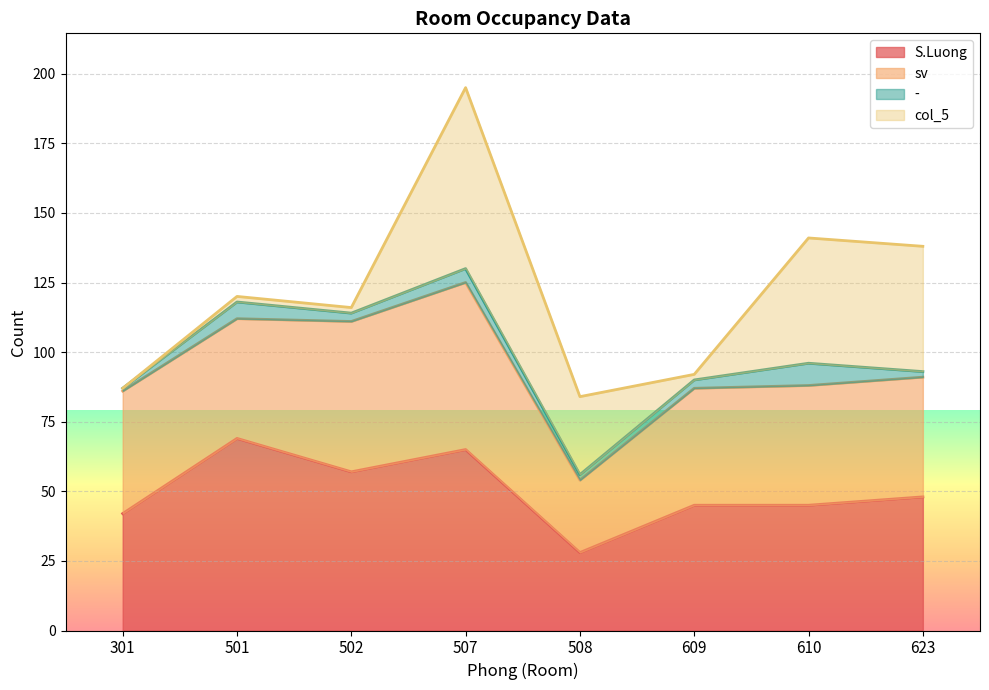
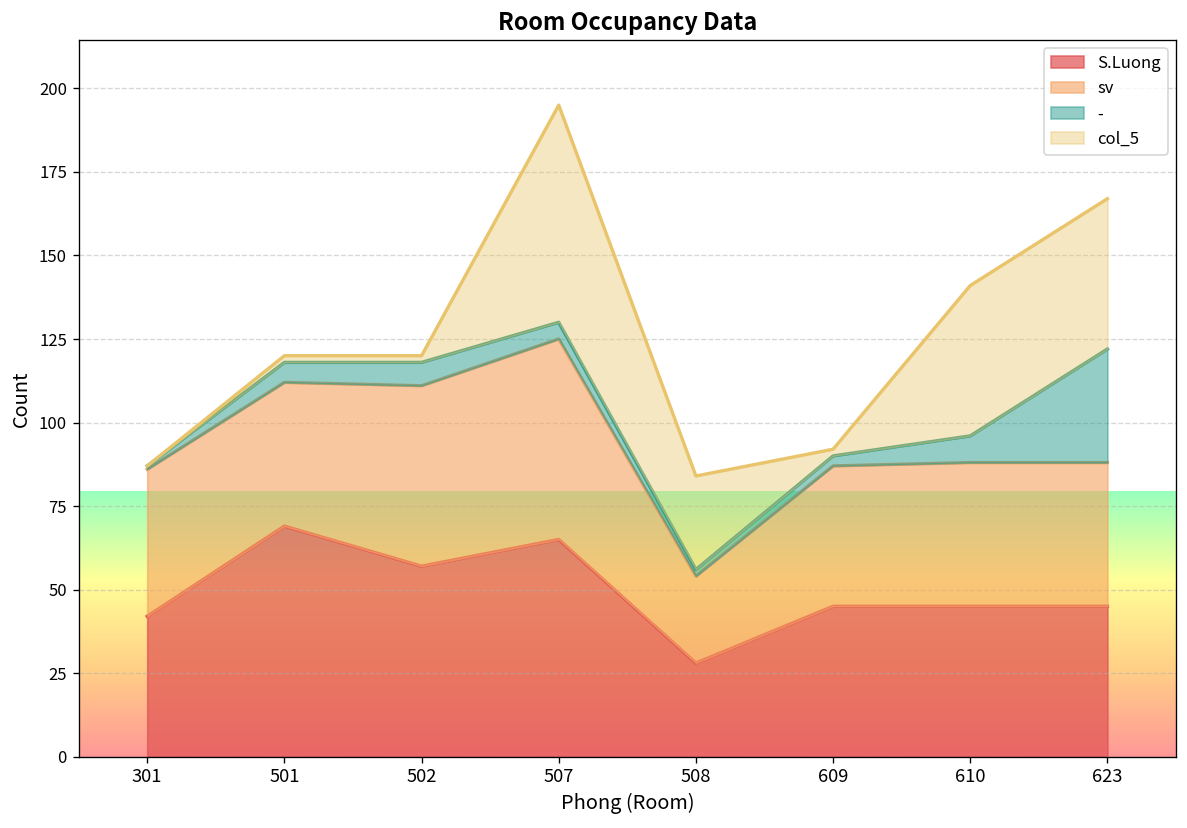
-, 502: 3 -> 7
S.Luong, 623: 48 -> 45
-, 623: 2 -> 34
